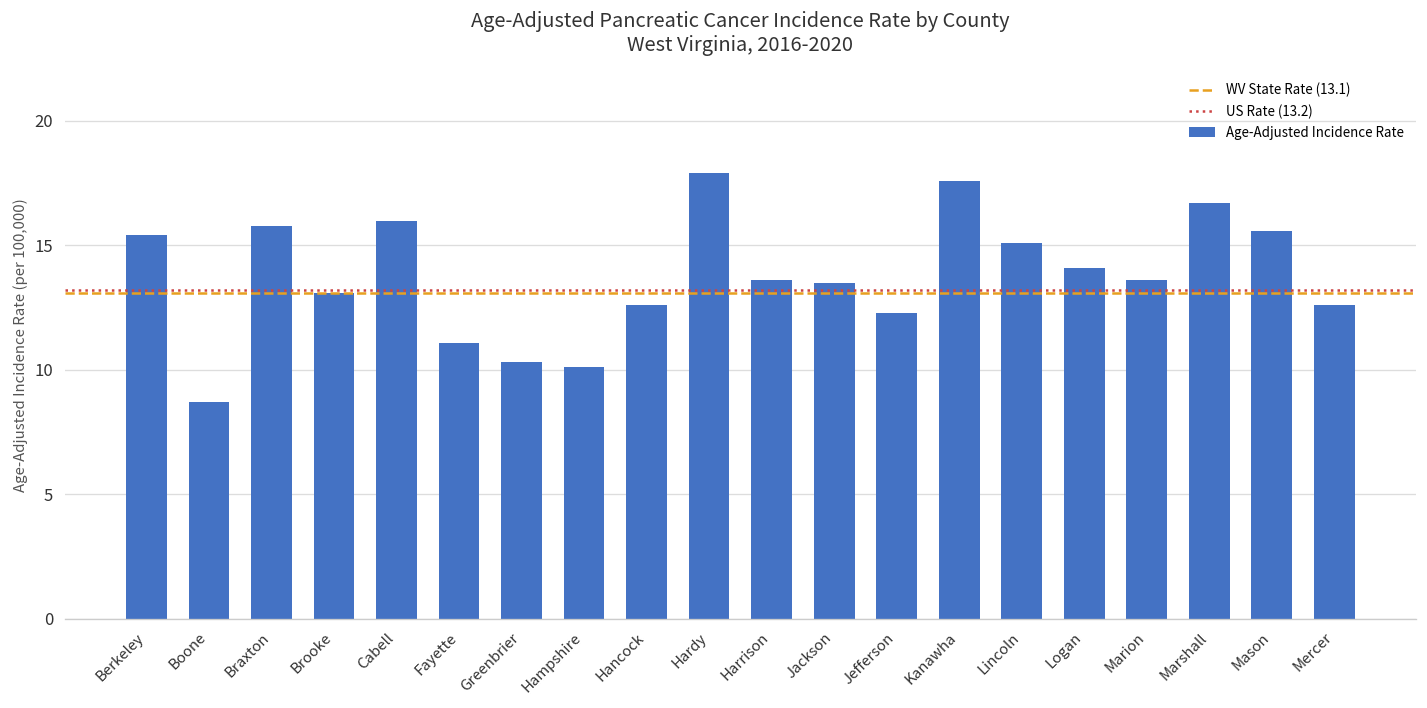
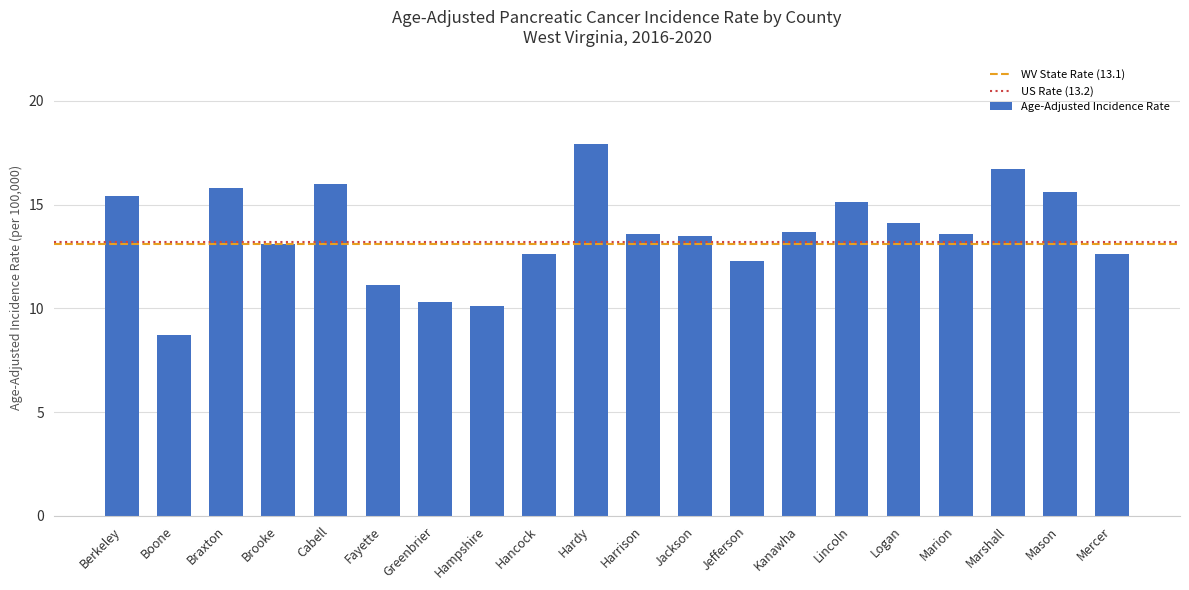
Kanawha: 17.6 -> 13.7
